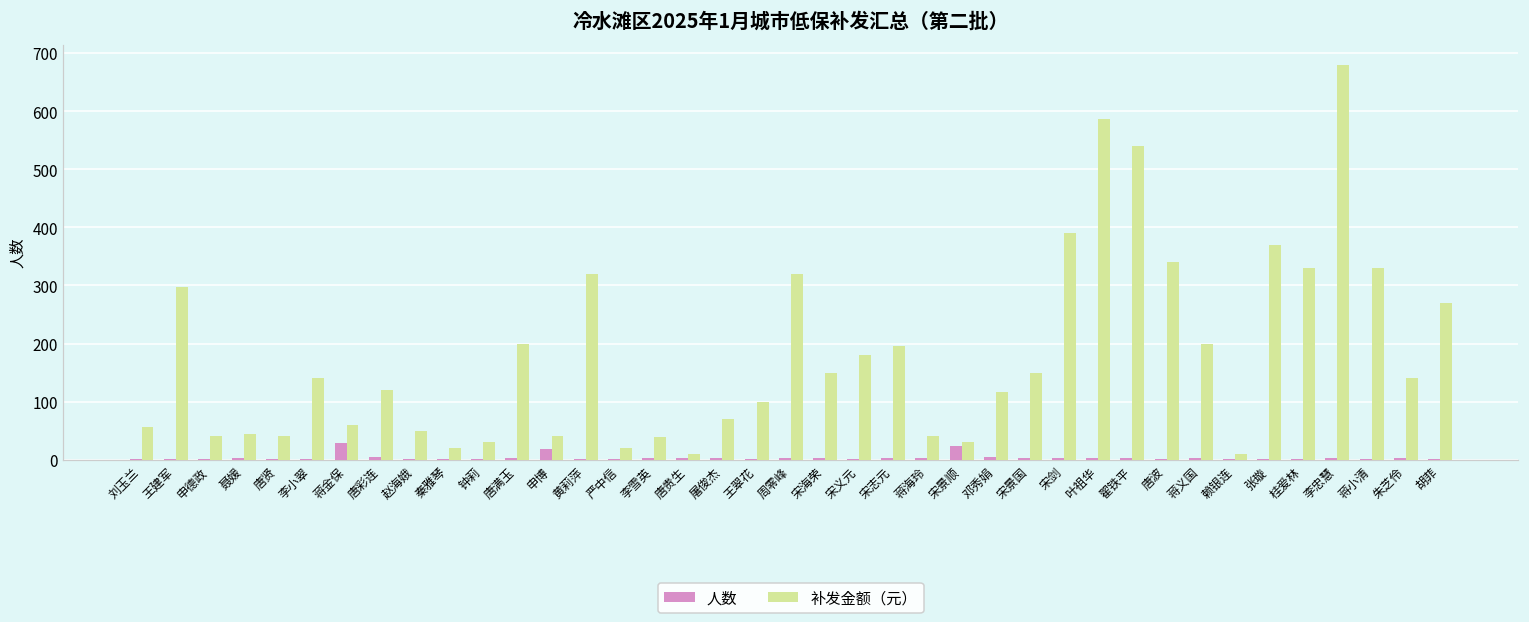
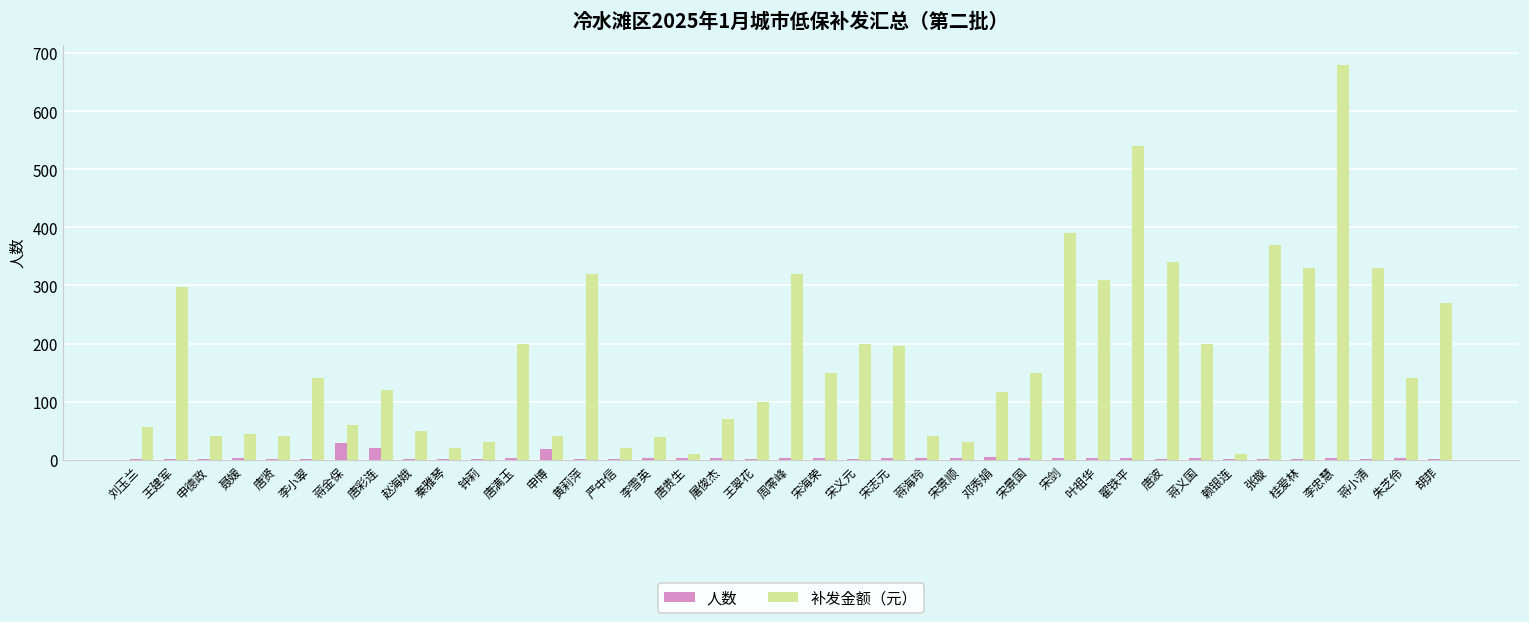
人数, 唐彩连: 0 -> 20
补发金额（元）, 宋义元: 180 -> 200
人数, 宋景顺: 20 -> 0
补发金额（元）, 叶祖华: 590 -> 310
